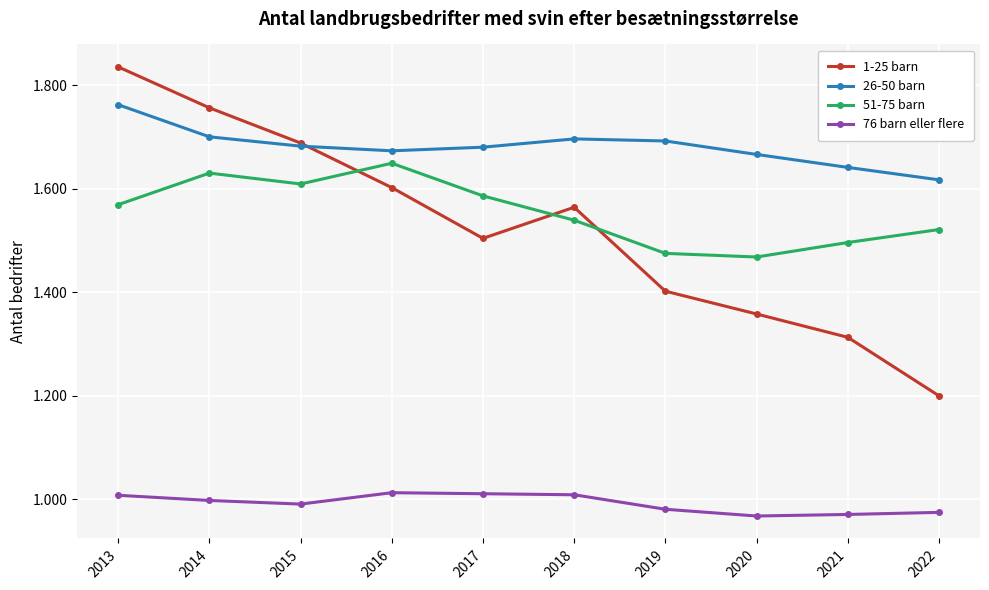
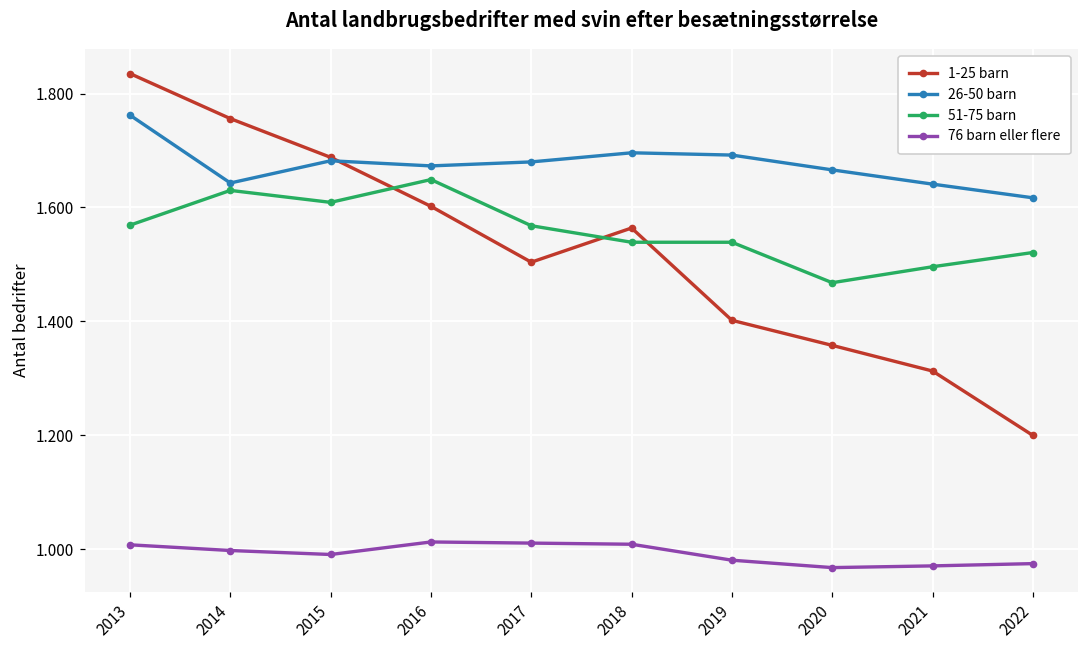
26-50 barn, 2014: 1.70 -> 1.64
51-75 barn, 2017: 1.59 -> 1.57
51-75 barn, 2019: 1.48 -> 1.54
